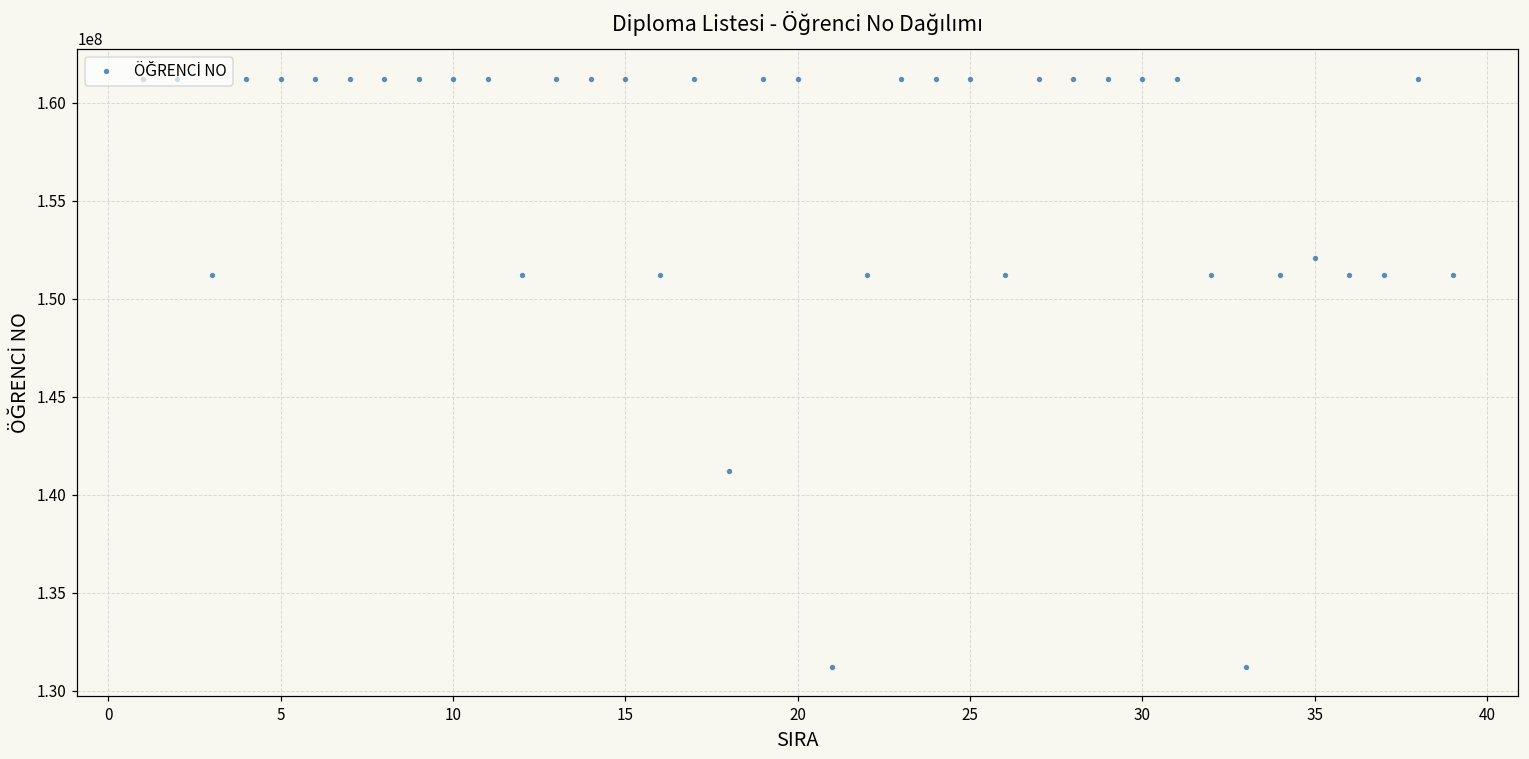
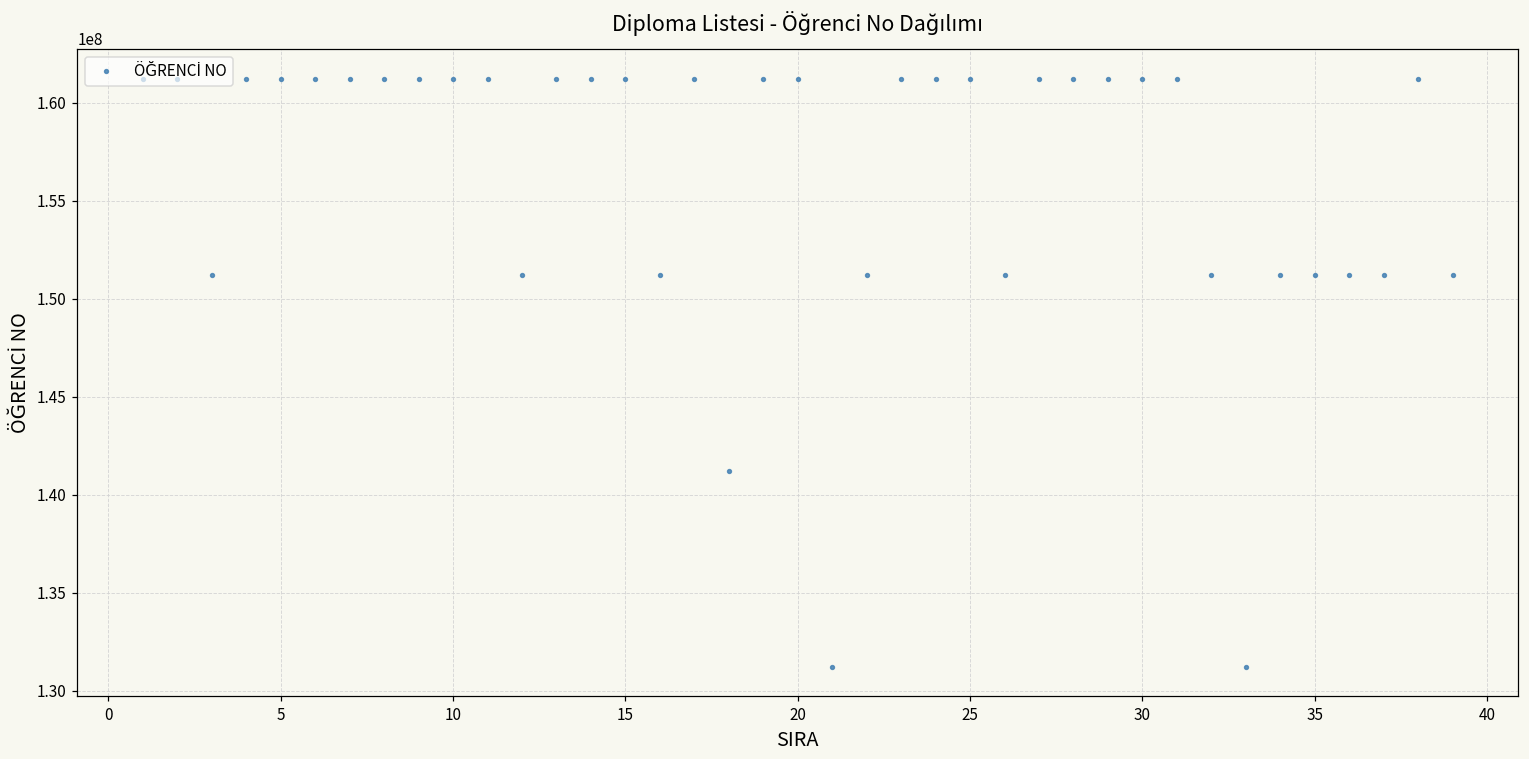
35: 152100000 -> 151200000
